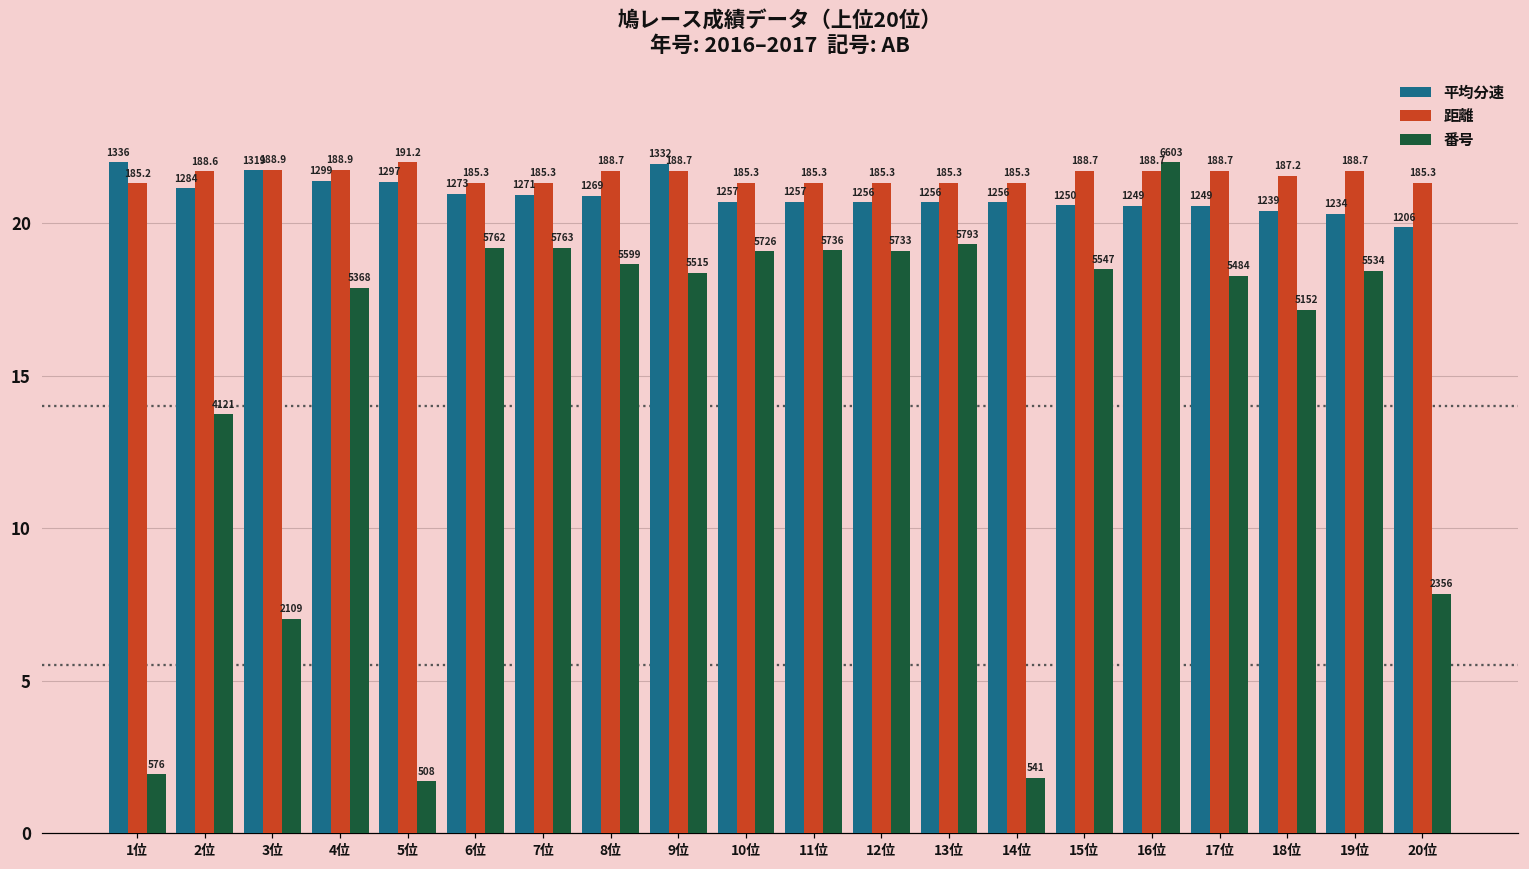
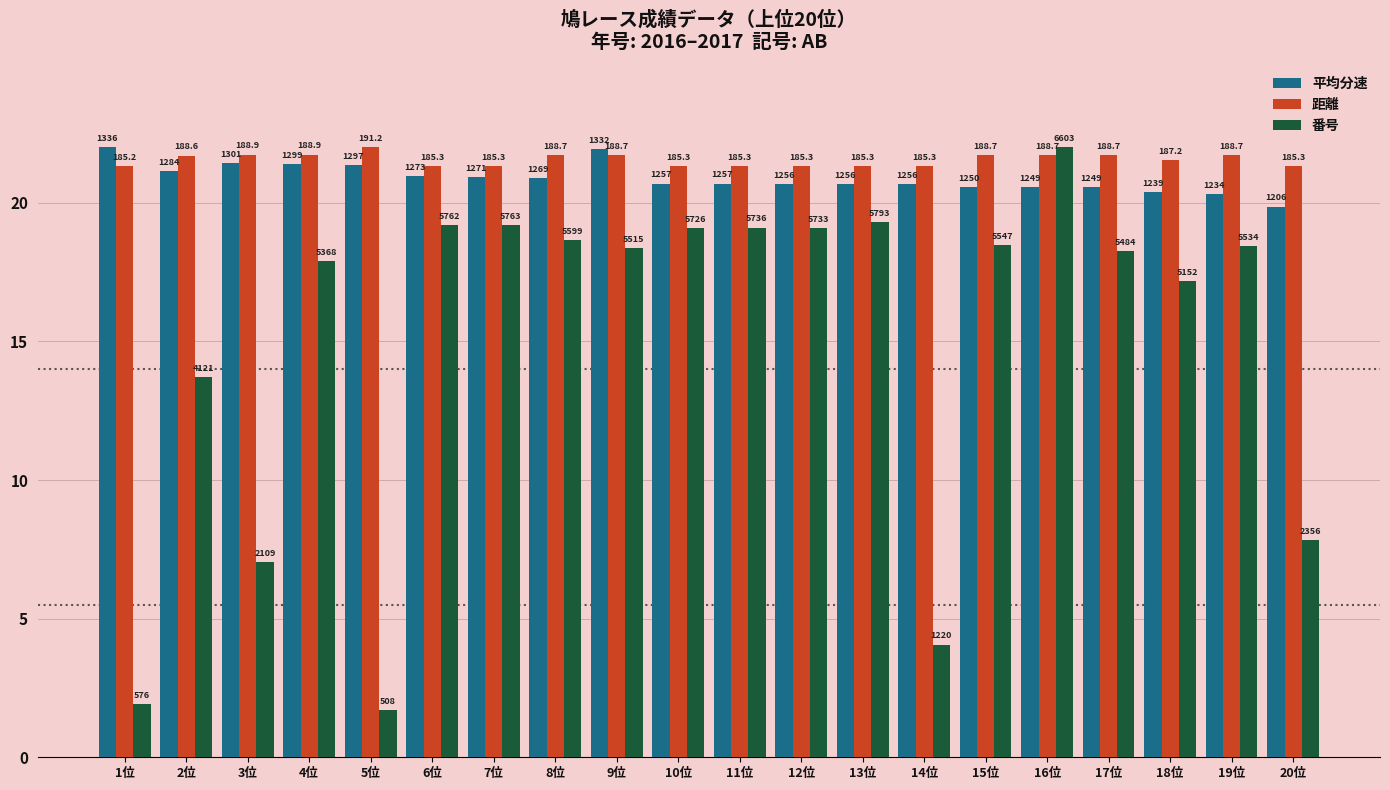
平均分速, 3位: 1319 -> 1301
番号, 14位: 541 -> 1220
